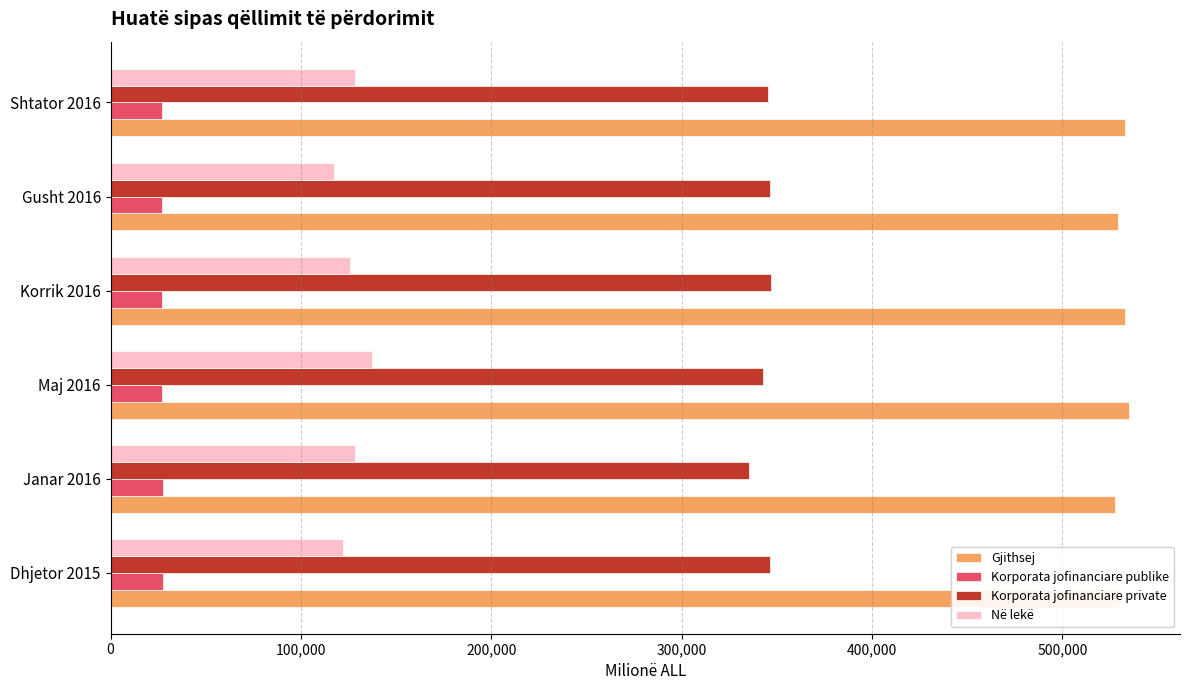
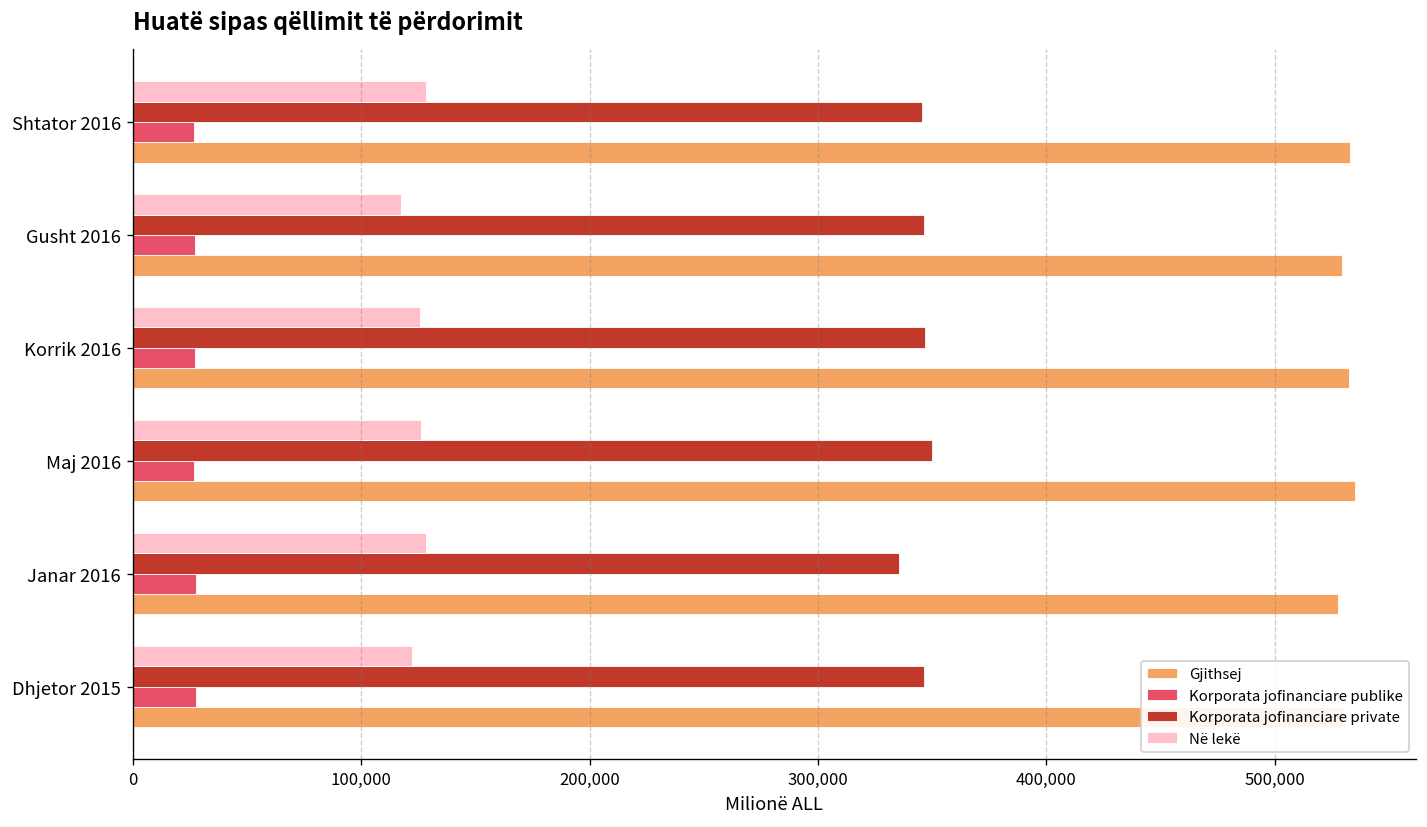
Në lekë, Maj 2016: 138,000 -> 126,000
Korporata jofinanciare private, Maj 2016: 343,000 -> 350,000
